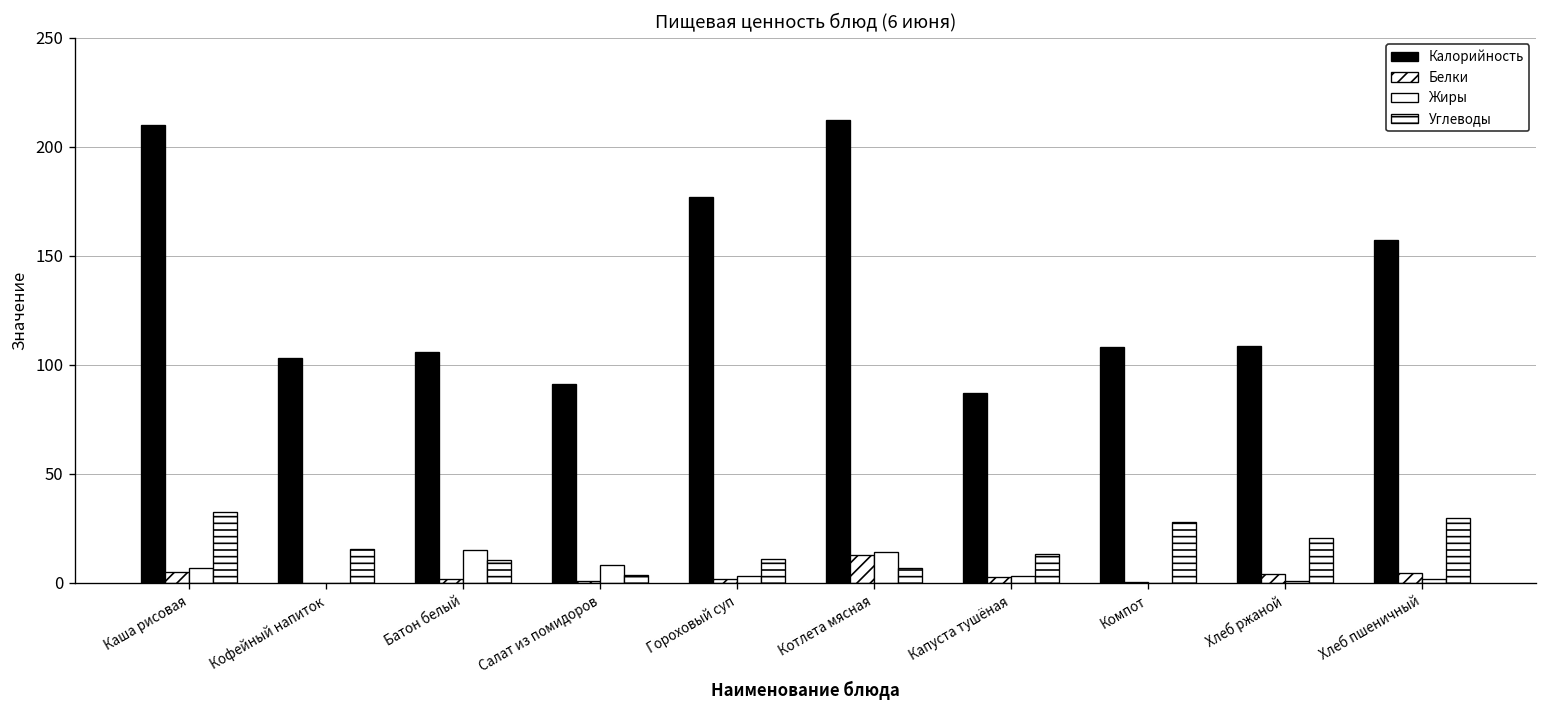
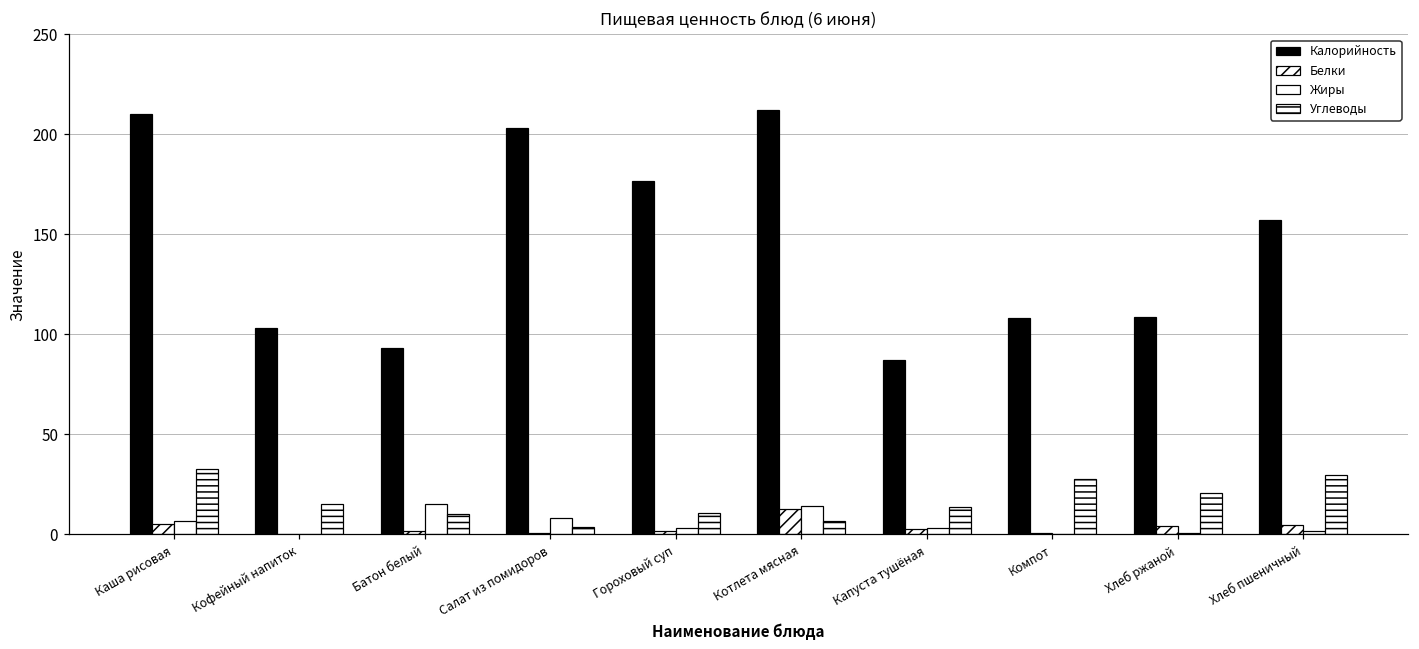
Калорийность, Батон белый: 106 -> 93
Калорийность, Салат из помидоров: 91 -> 203
